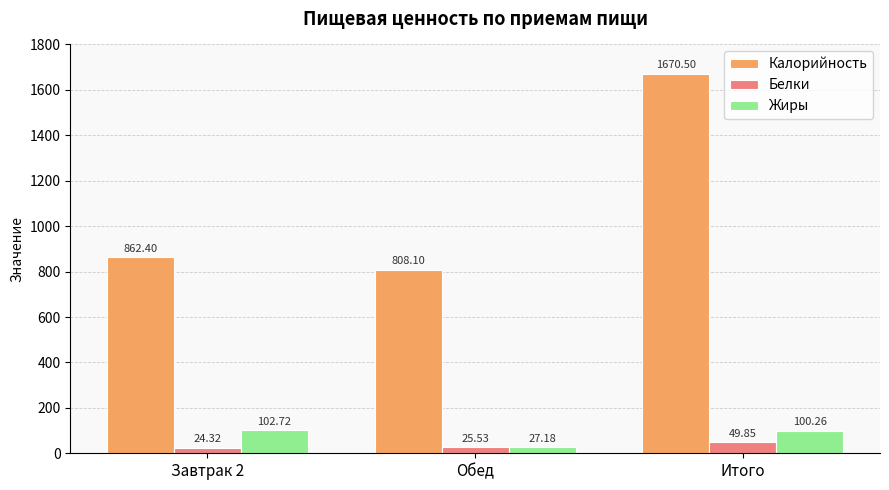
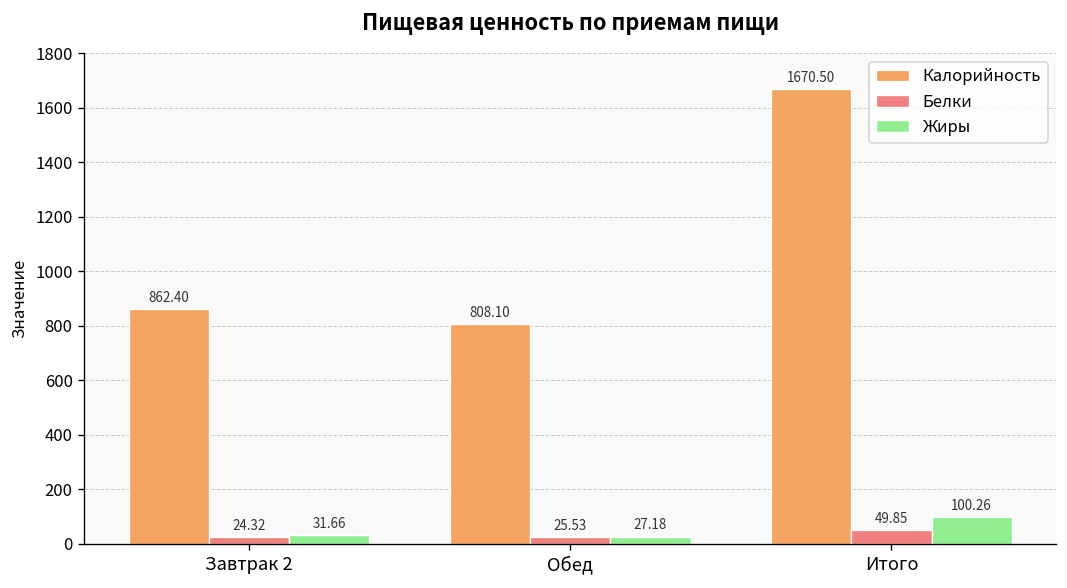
Жиры, Завтрак 2: 102.72 -> 31.66
